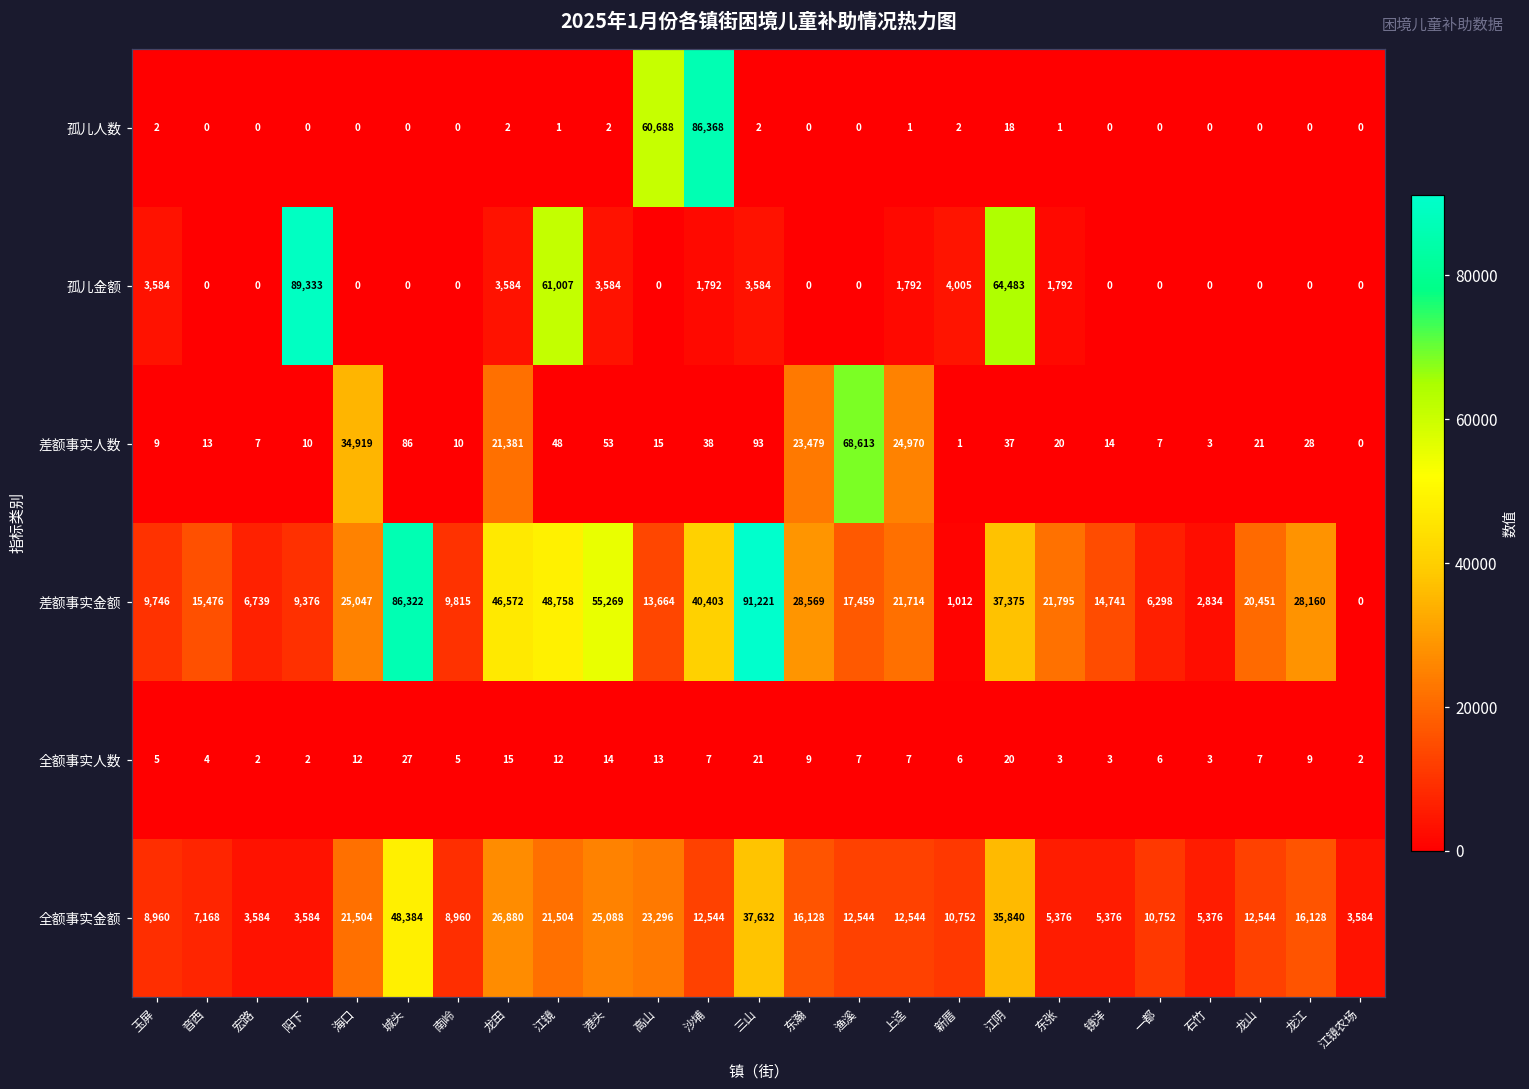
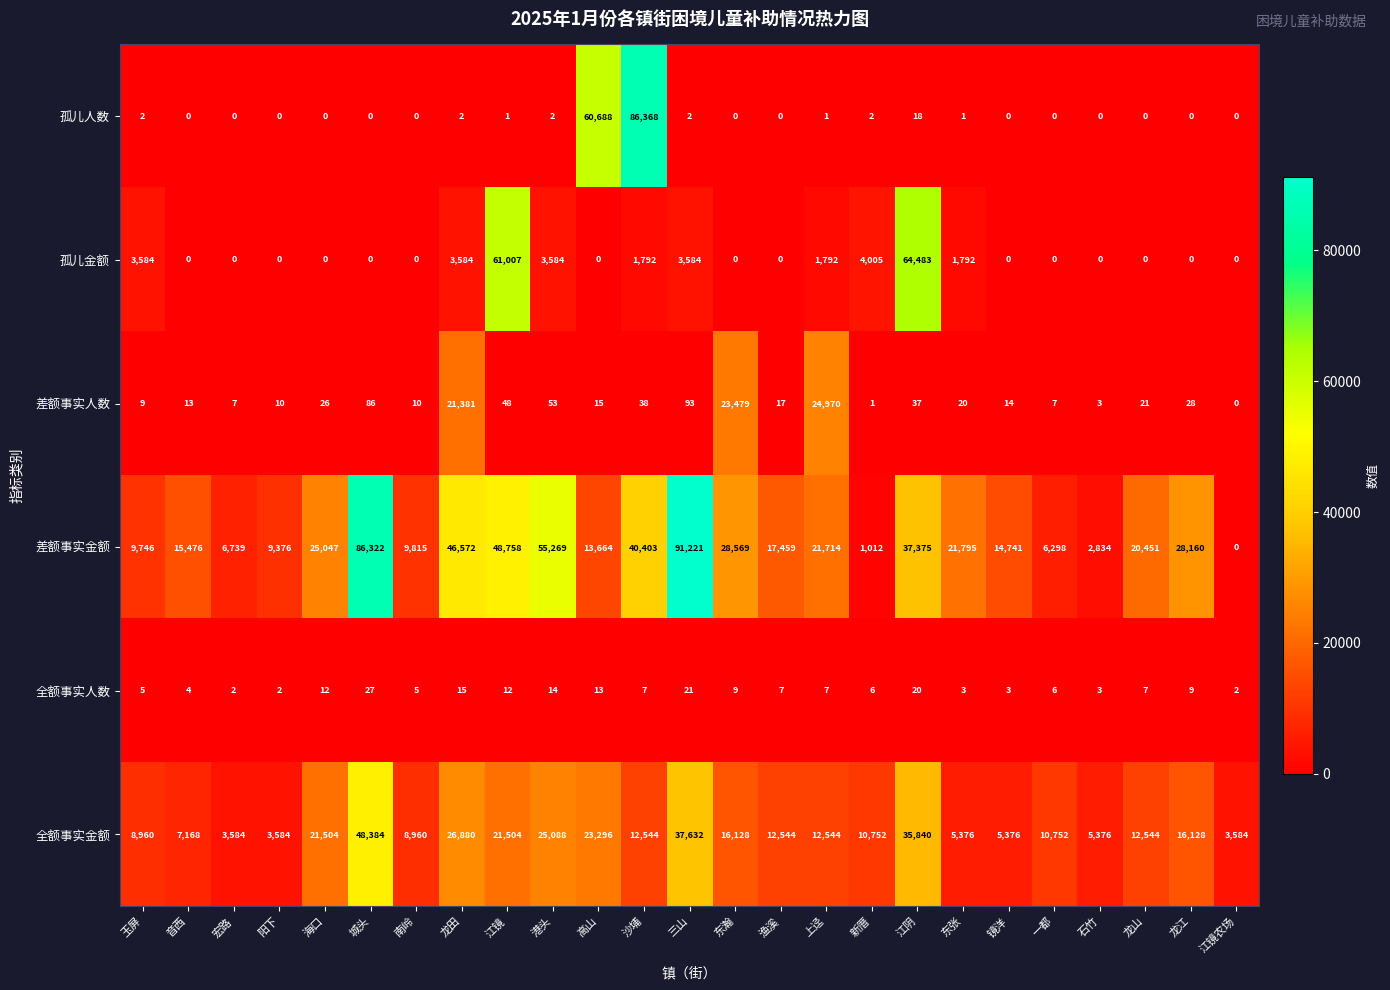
孤儿金额, 阳下: 89,333 -> 0
差额事实人数, 海口: 34,919 -> 26
差额事实人数, 渔溪: 68,613 -> 17
